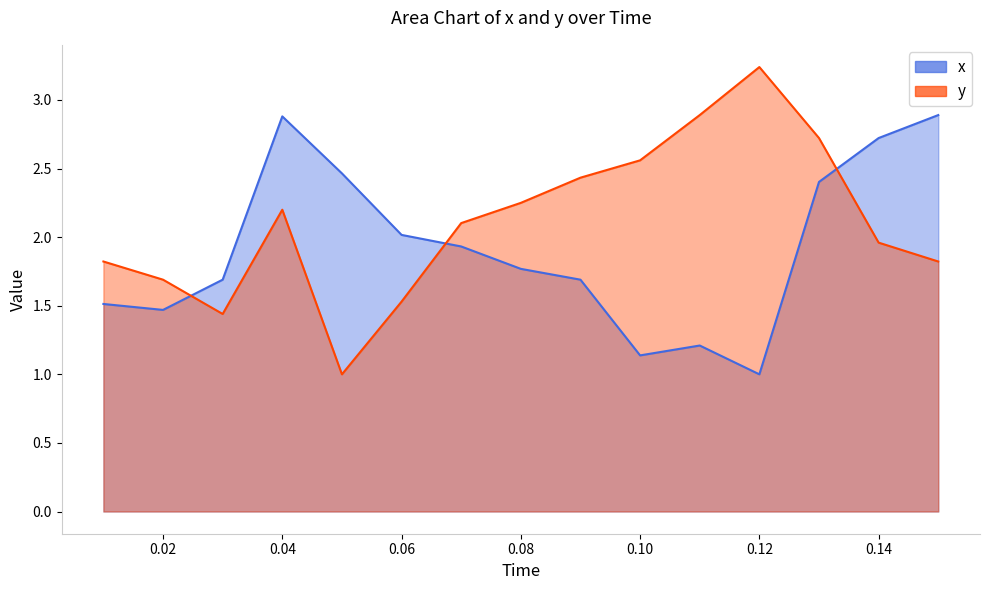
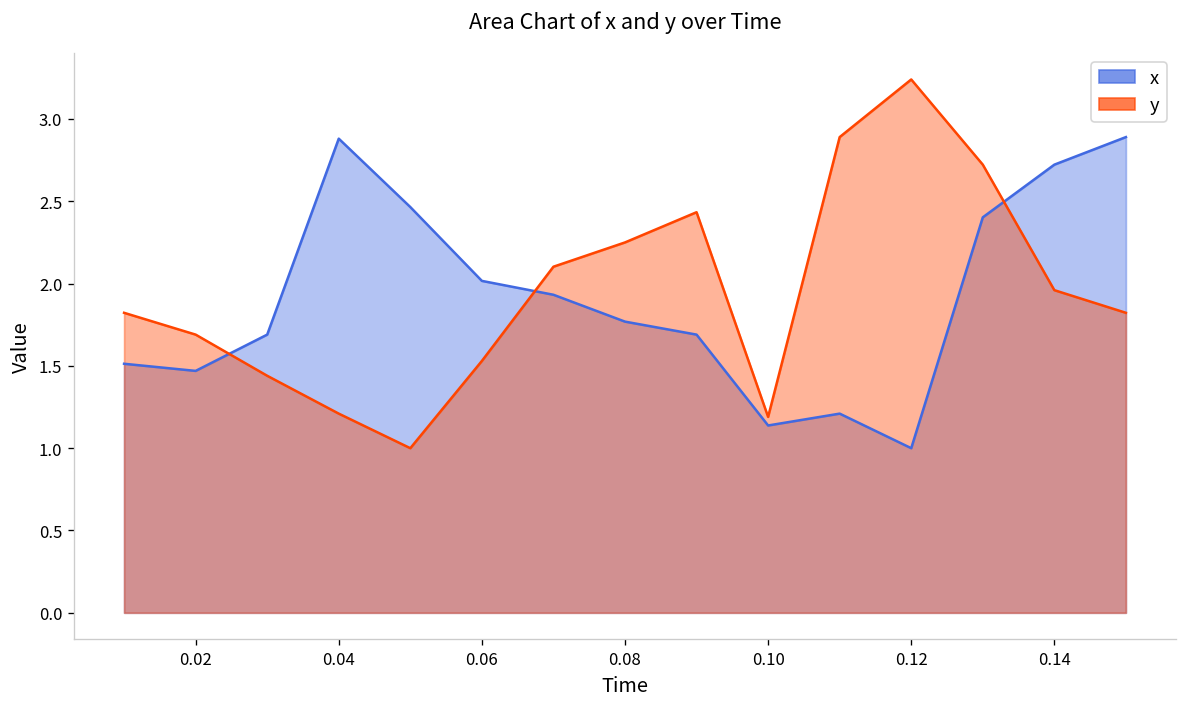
y, 0.04: 2.20 -> 1.21
y, 0.10: 2.56 -> 1.19
